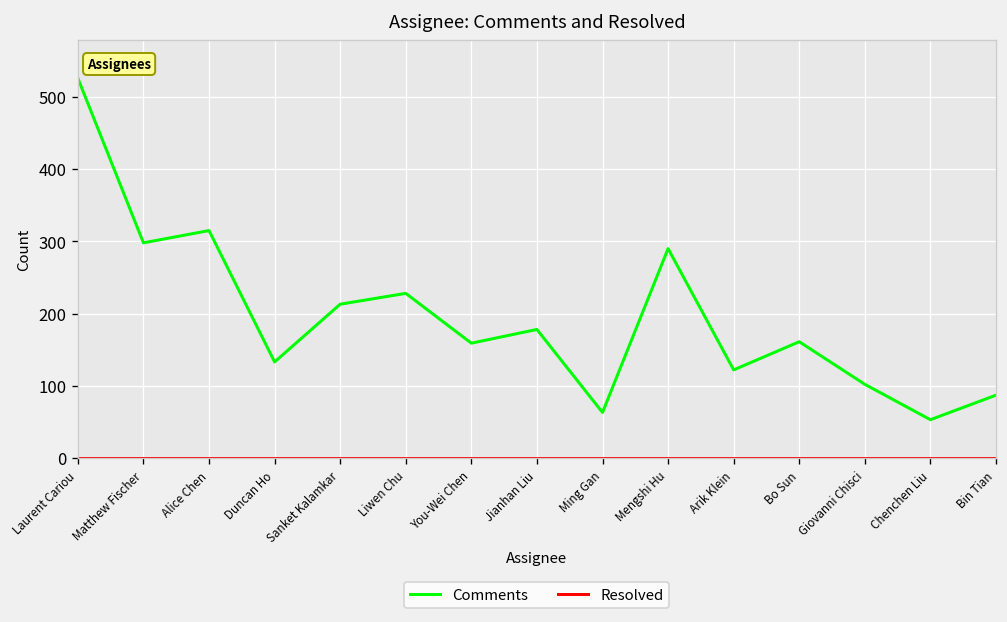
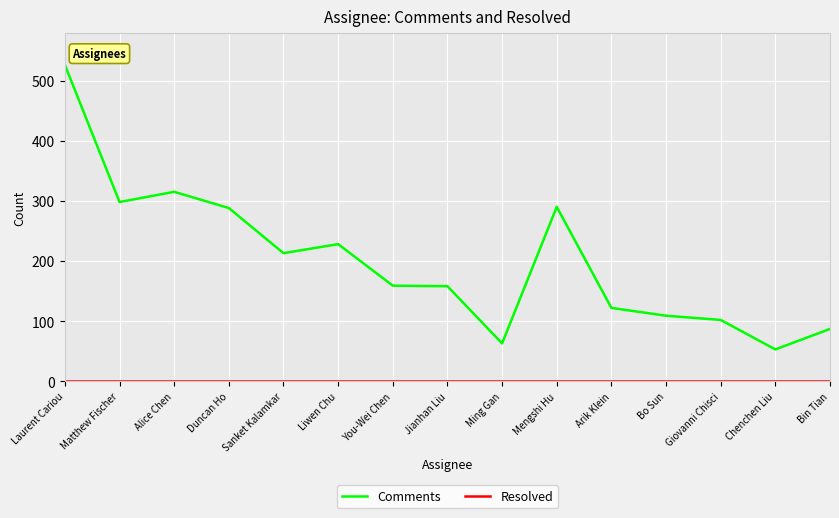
Comments, Duncan Ho: 130 -> 290
Comments, Jianhan Liu: 180 -> 160
Comments, Bo Sun: 160 -> 110
